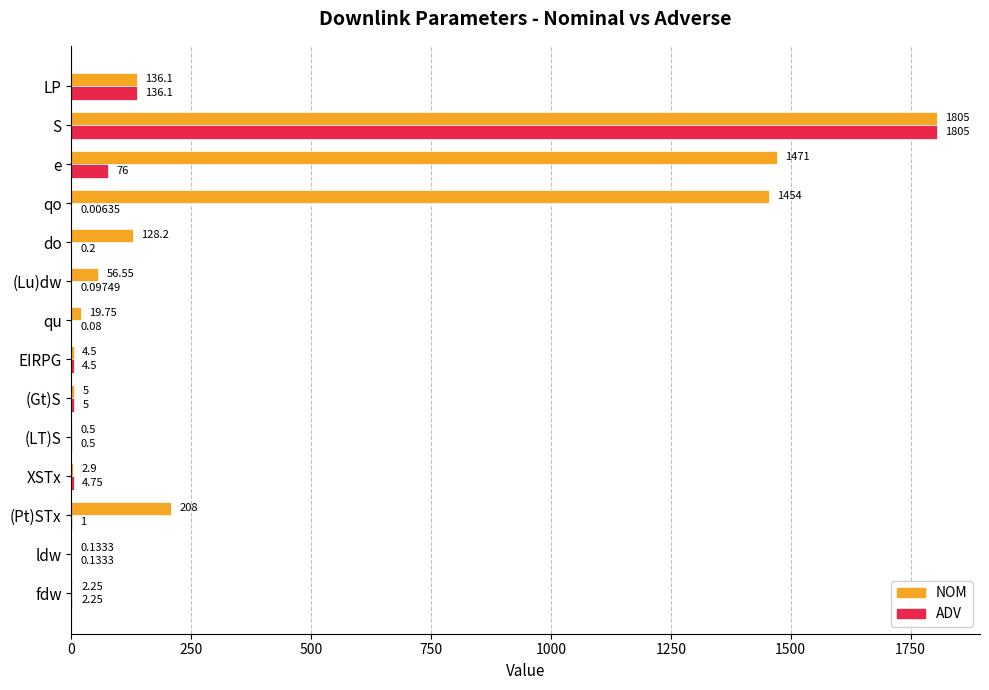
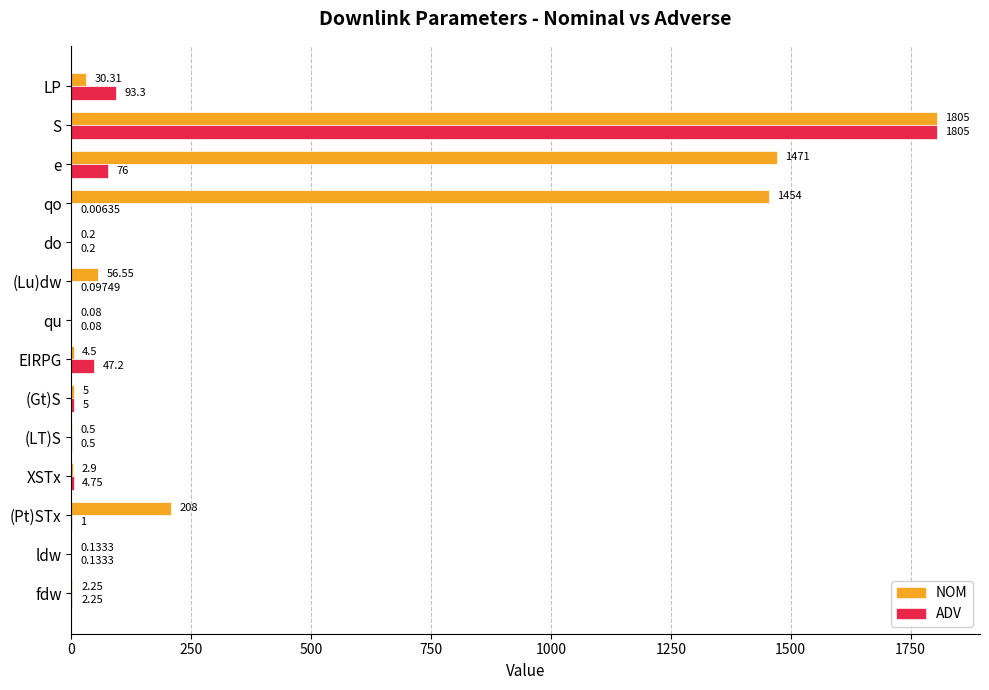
NOM, LP: 136.1 -> 30.31
ADV, LP: 136.1 -> 93.3
NOM, do: 128.2 -> 0.2
NOM, qu: 19.75 -> 0.08
ADV, EIRPG: 4.5 -> 47.2
